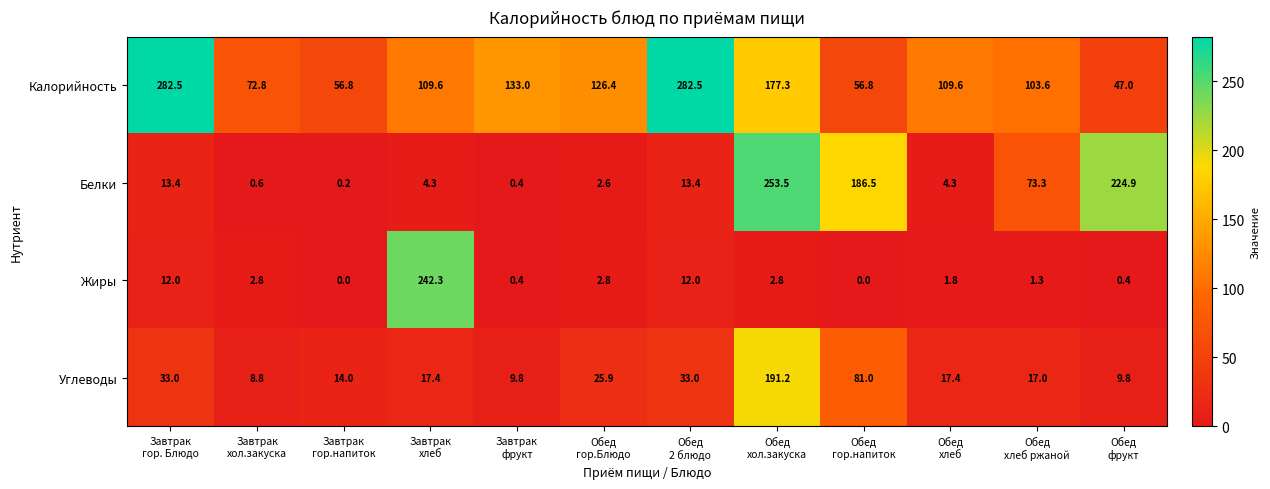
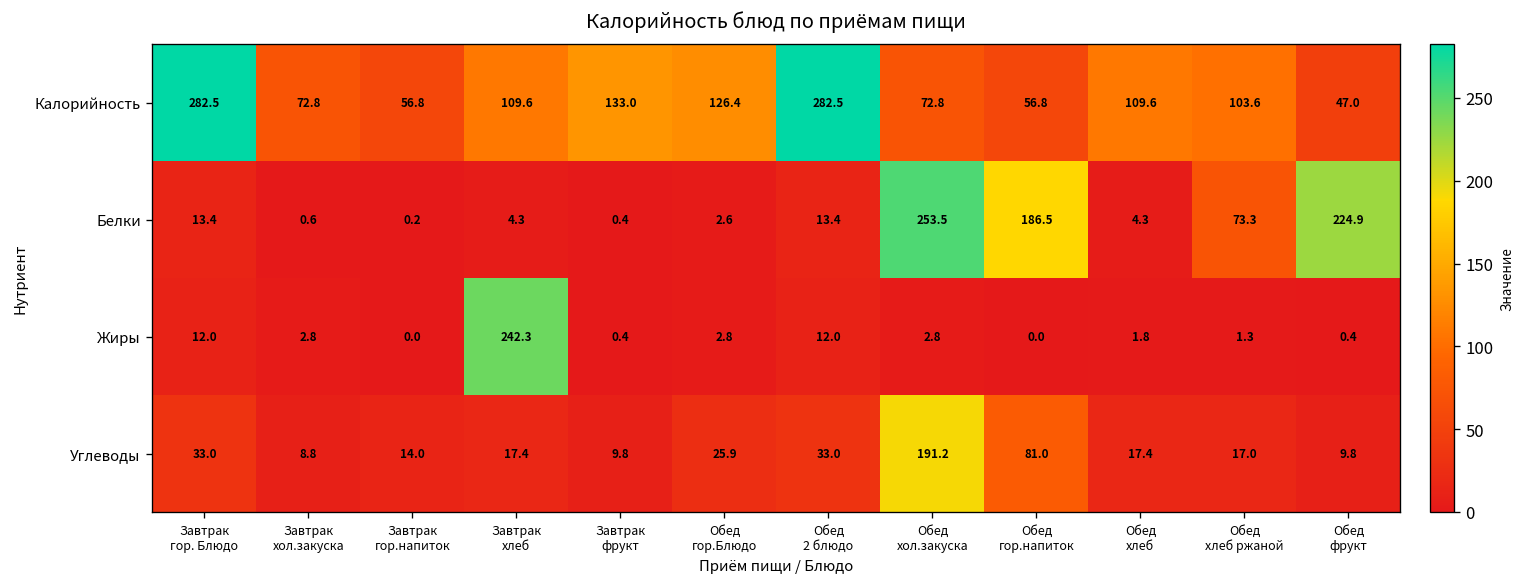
Калорийность, Обед хол.закуска: 177.3 -> 72.8
